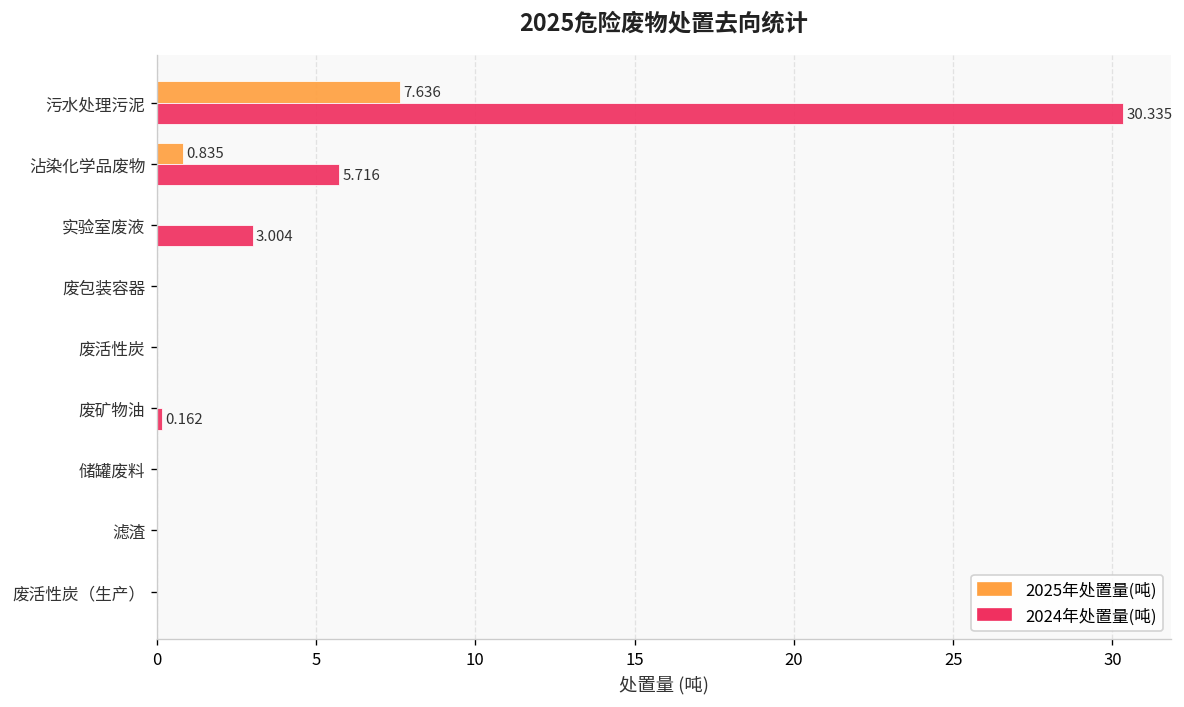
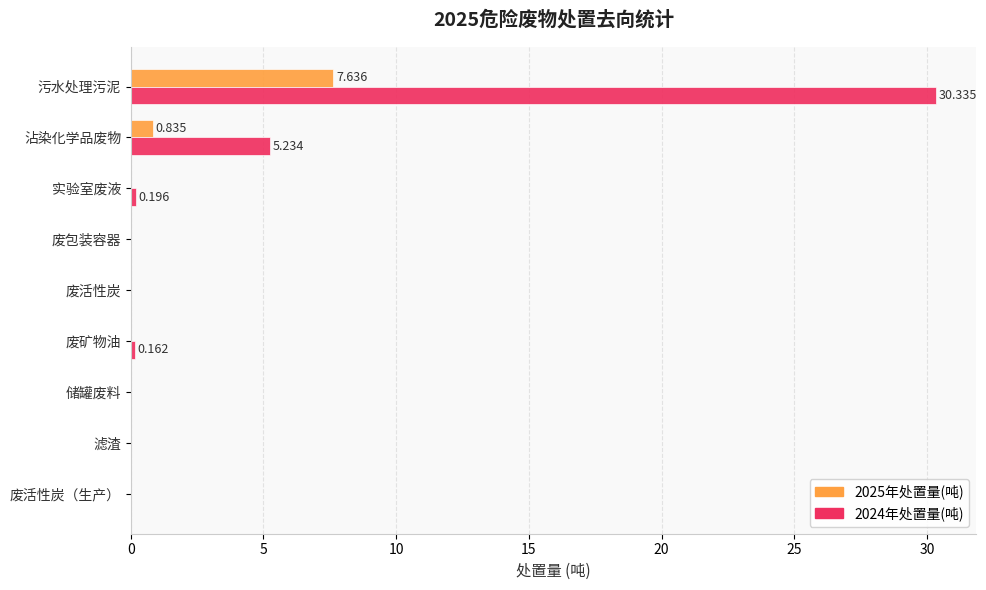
2024年处置量(吨), 沾染化学品废物: 5.716 -> 5.234
2024年处置量(吨), 实验室废液: 3.004 -> 0.196
